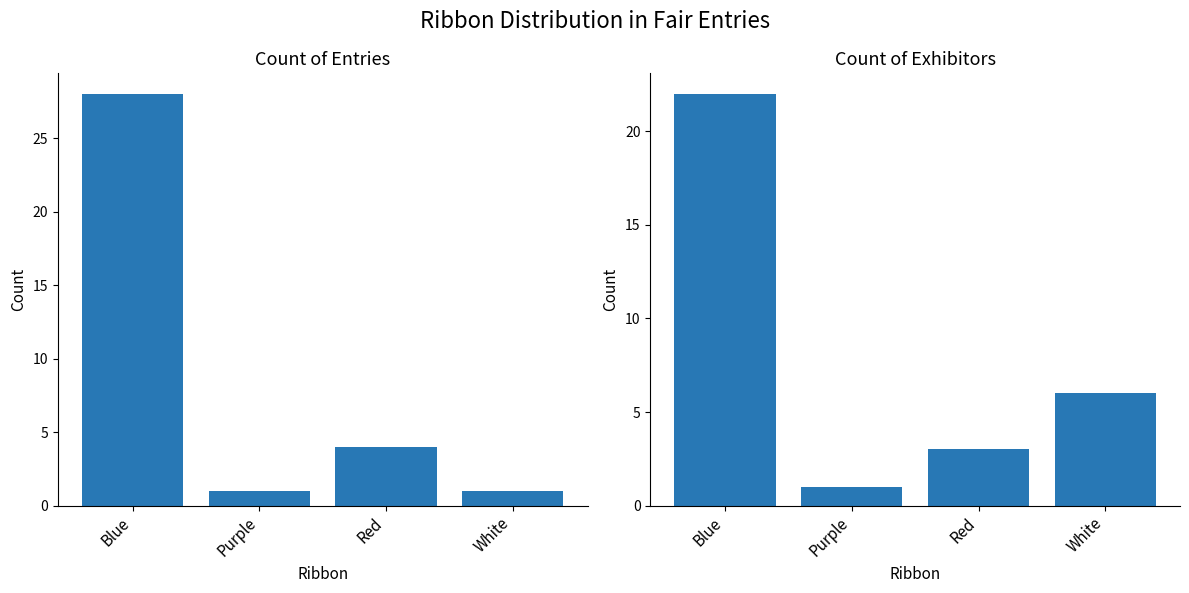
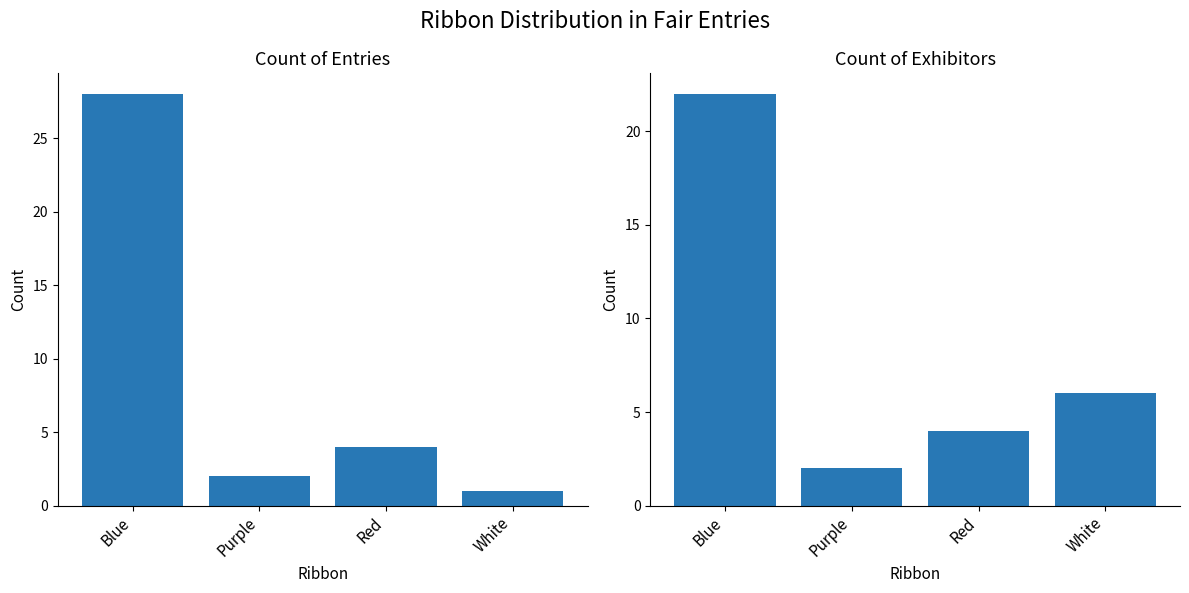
Count of Entries, Purple: 1 -> 2
Count of Exhibitors, Purple: 1 -> 2
Count of Exhibitors, Red: 3 -> 4
